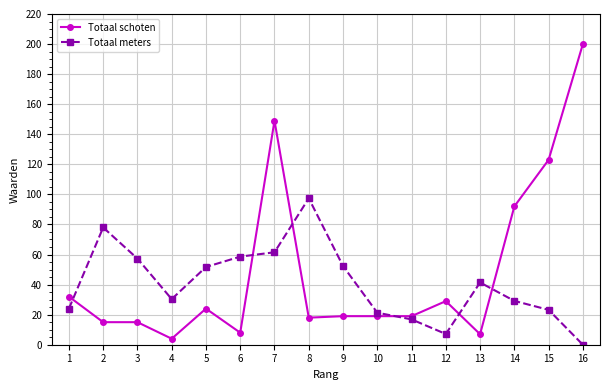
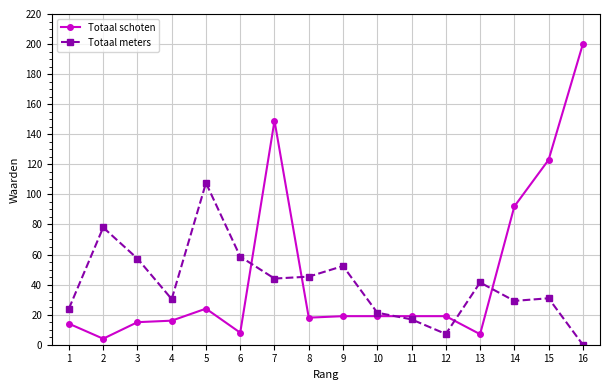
Totaal schoten, 1: 32 -> 14
Totaal schoten, 2: 15 -> 4
Totaal schoten, 4: 4 -> 16
Totaal meters, 5: 52 -> 108
Totaal meters, 7: 62 -> 44
Totaal meters, 8: 97 -> 45
Totaal schoten, 12: 29 -> 19
Totaal meters, 15: 23 -> 31
